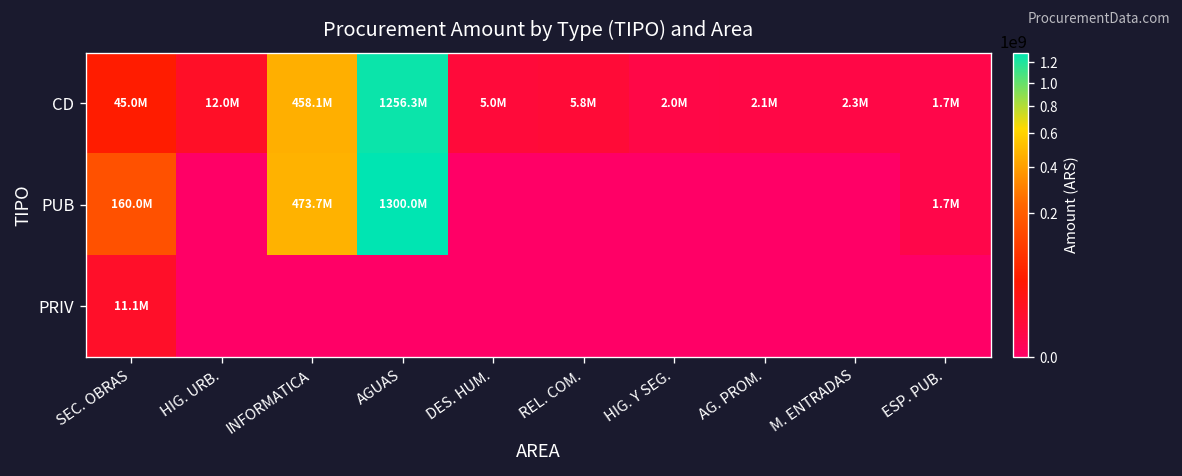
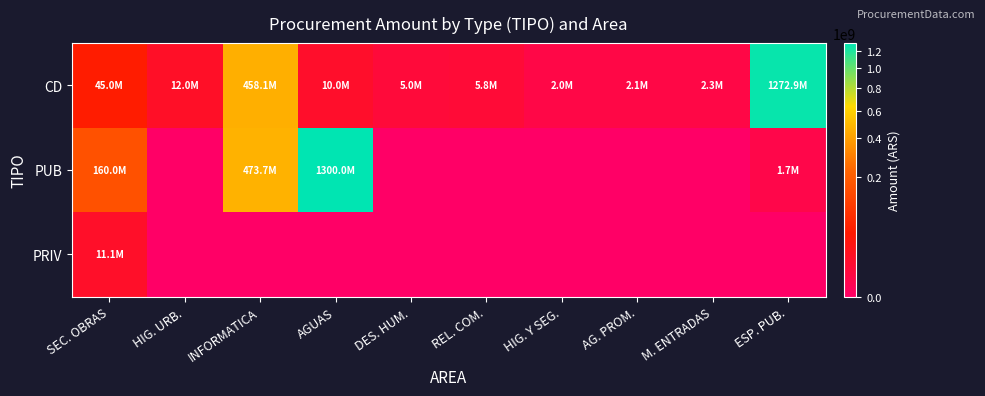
CD, AGUAS: 1256.3M -> 10.0M
CD, ESP. PUB.: 1.7M -> 1272.9M
